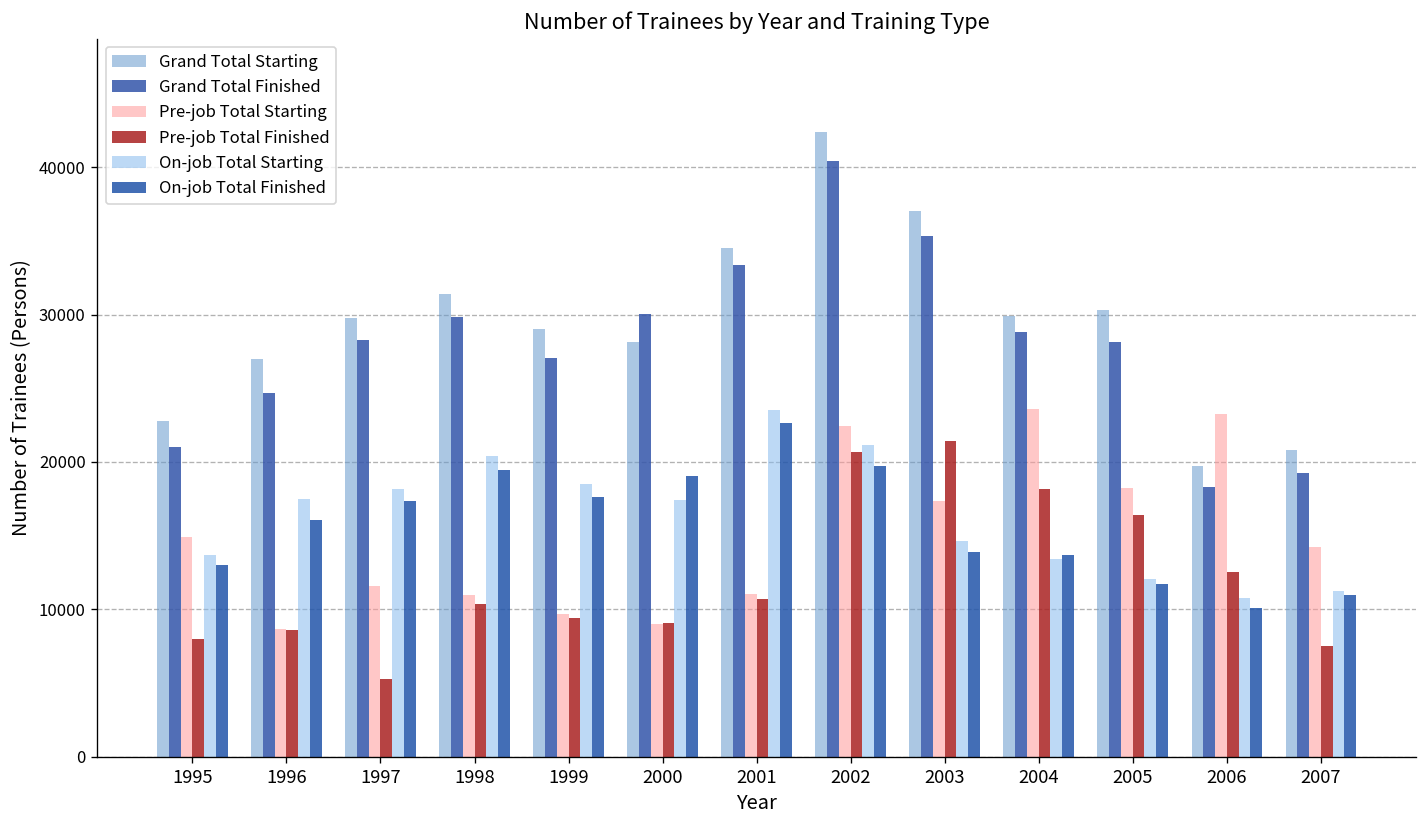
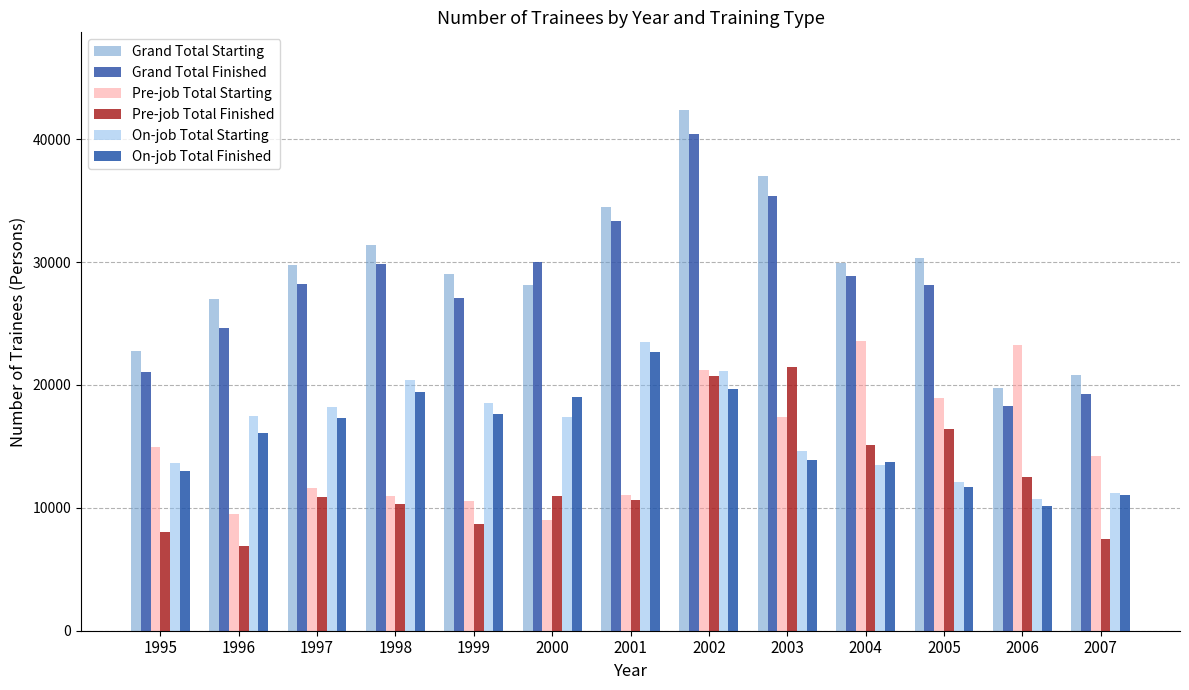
Pre-job Total Starting, 1996: 8600 -> 9500
Pre-job Total Finished, 1996: 8600 -> 6900
Pre-job Total Finished, 1997: 5300 -> 10900
Pre-job Total Starting, 1999: 9700 -> 10600
Pre-job Total Finished, 1999: 9400 -> 8700
Pre-job Total Finished, 2000: 9100 -> 11000
Pre-job Total Starting, 2002: 22500 -> 21200
Pre-job Total Finished, 2004: 18100 -> 15100
Pre-job Total Starting, 2005: 18200 -> 19000
